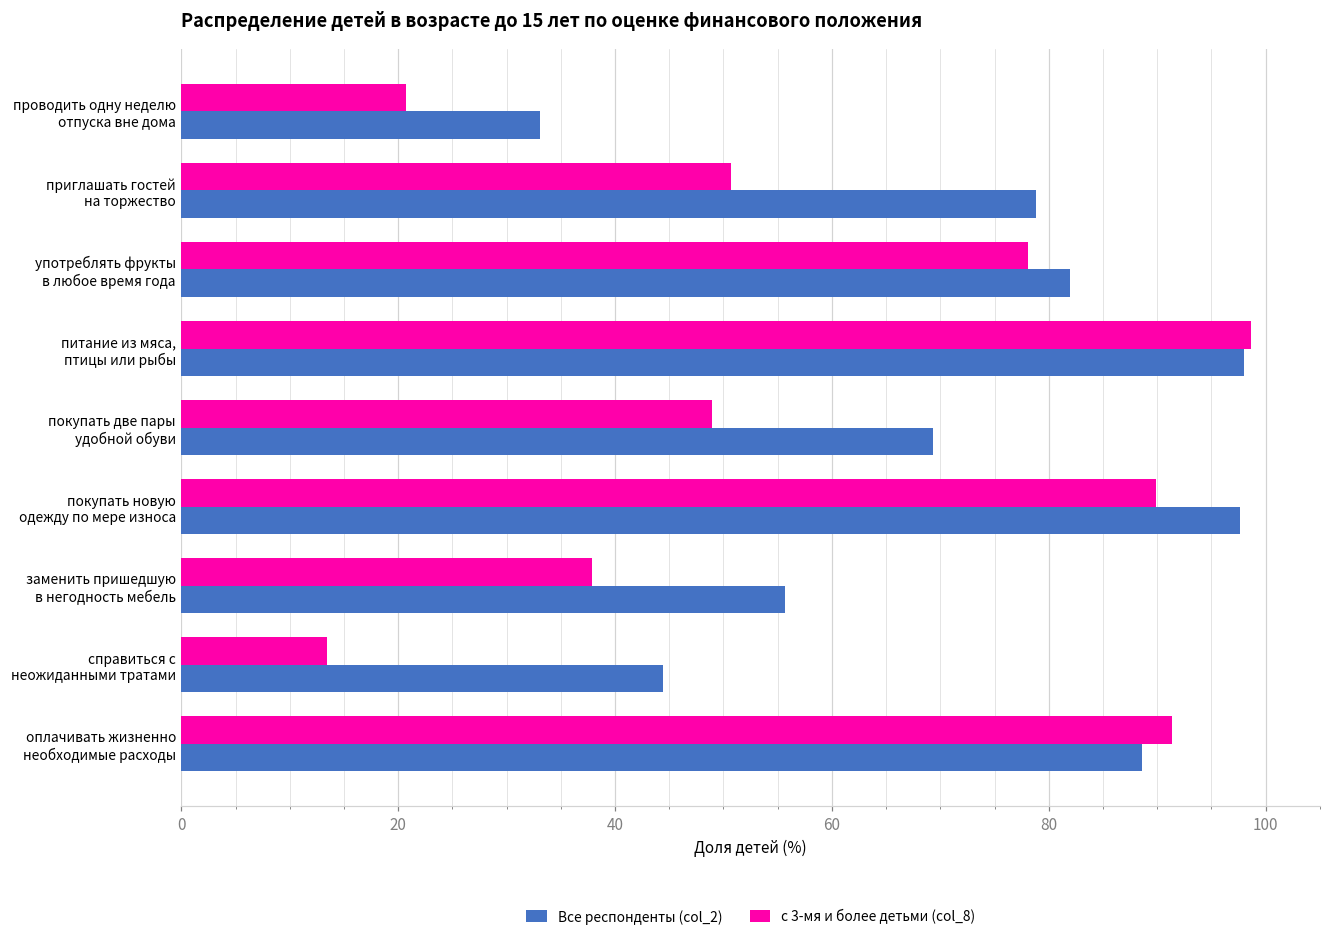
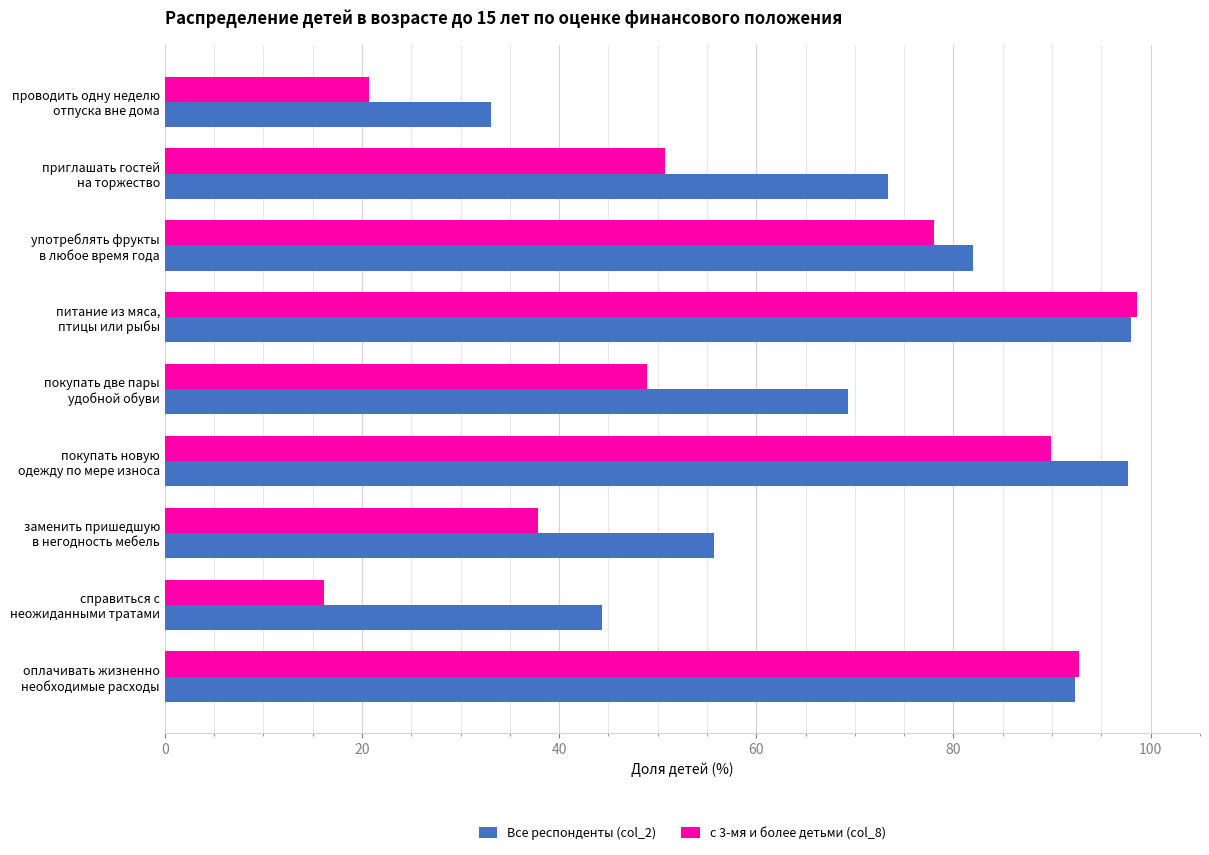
Все респонденты (col_2), приглашать гостей на торжество: 79 -> 73
с 3-мя и более детьми (col_8), справиться с неожиданными тратами: 13 -> 16
с 3-мя и более детьми (col_8), оплачивать жизненно необходимые расходы: 91 -> 93
Все респонденты (col_2), оплачивать жизненно необходимые расходы: 89 -> 92
